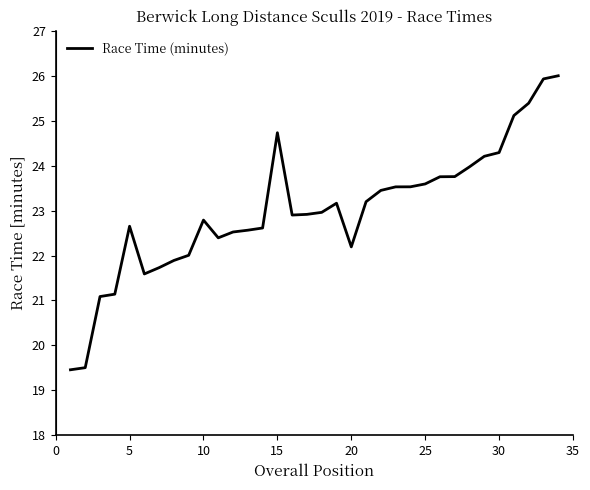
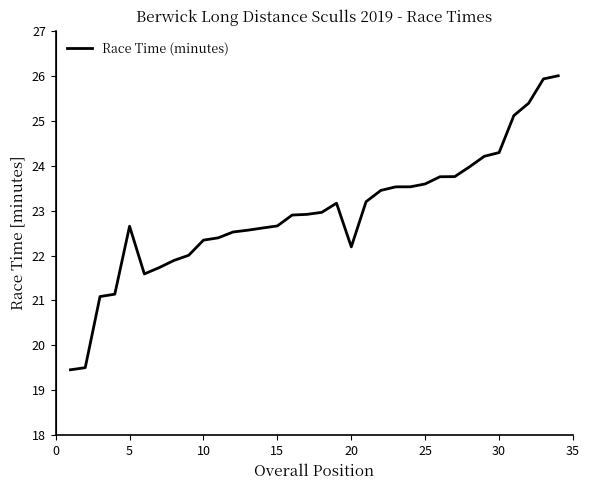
10: 22.8 -> 22.3
15: 24.7 -> 22.7
